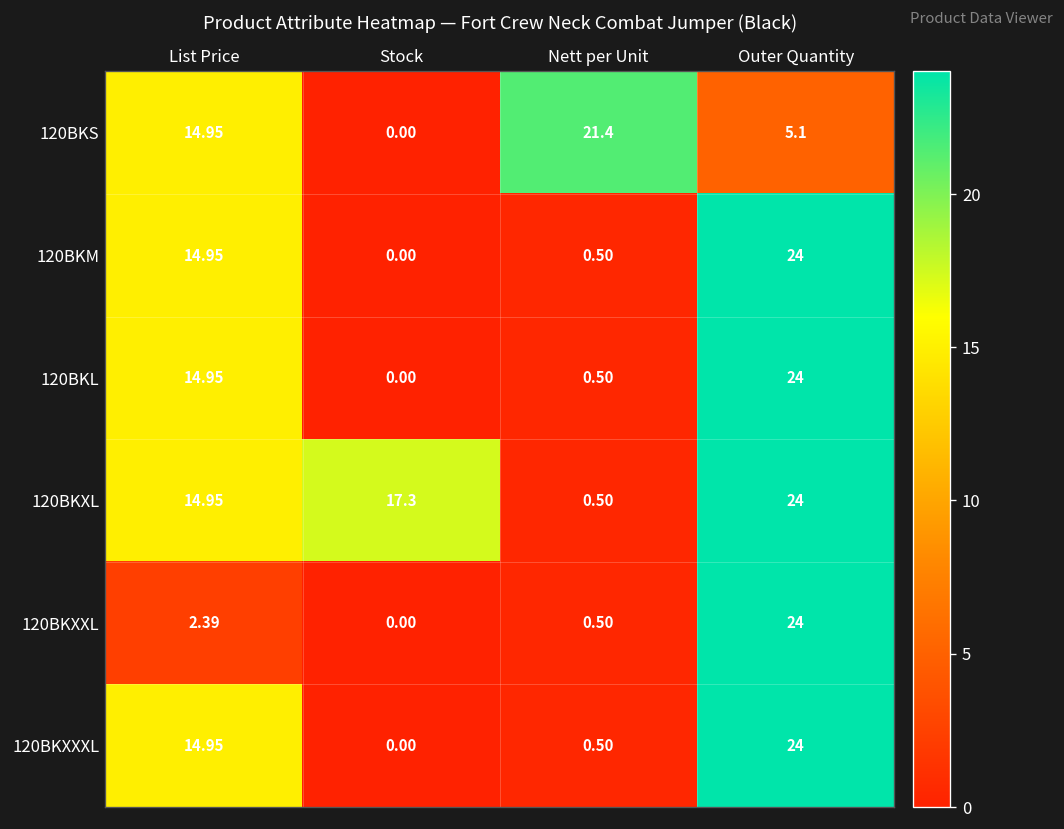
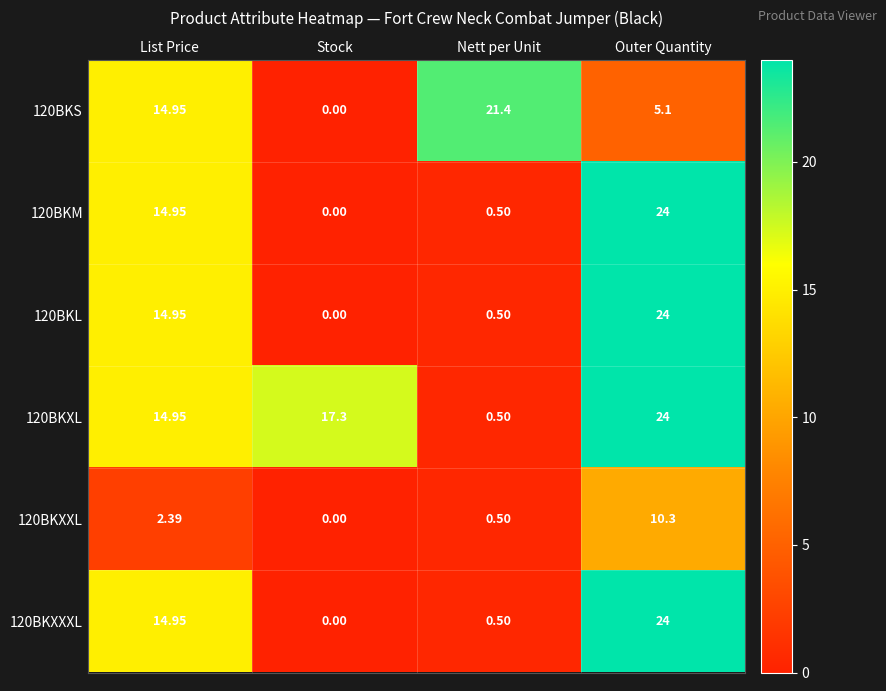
120BKXXL, Outer Quantity: 24 -> 10.3
